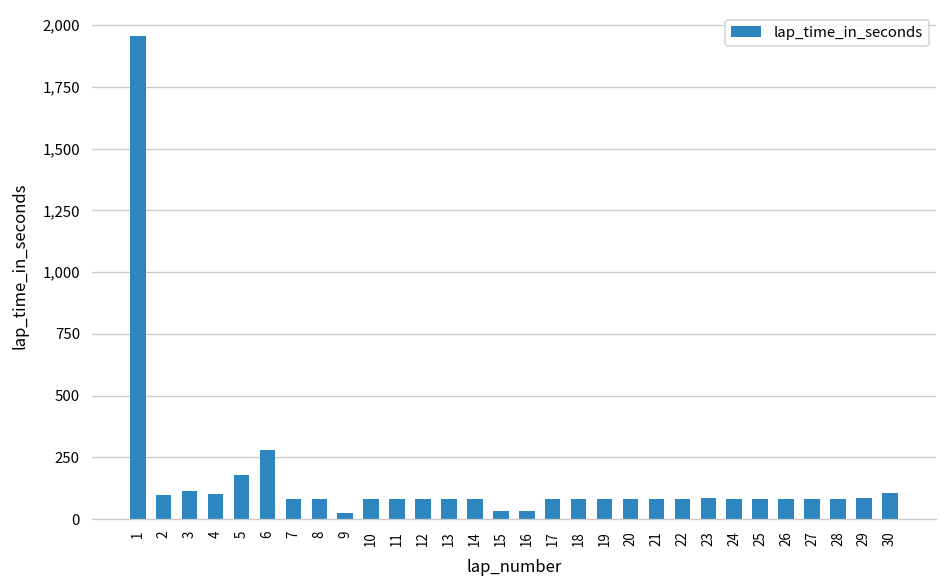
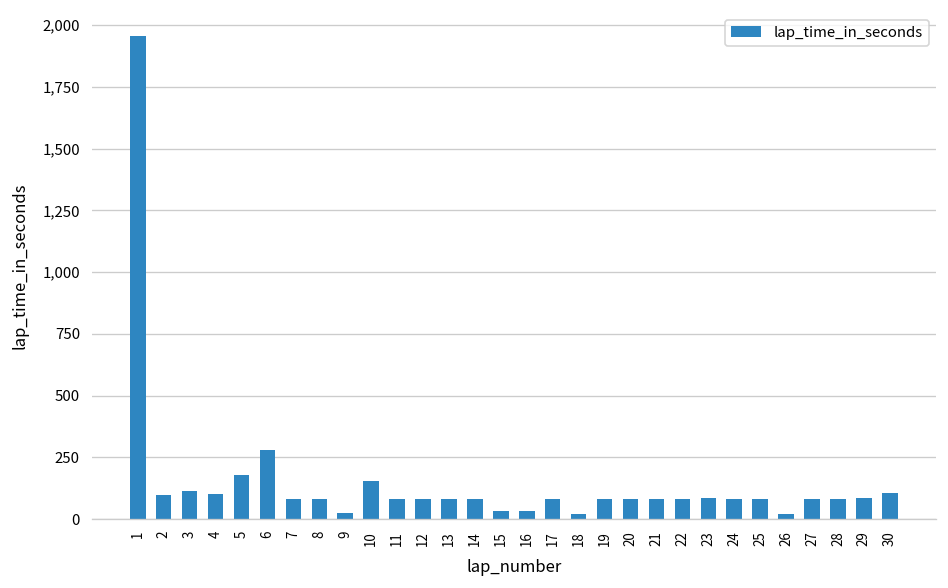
10: 80 -> 160
18: 80 -> 20
26: 80 -> 20
